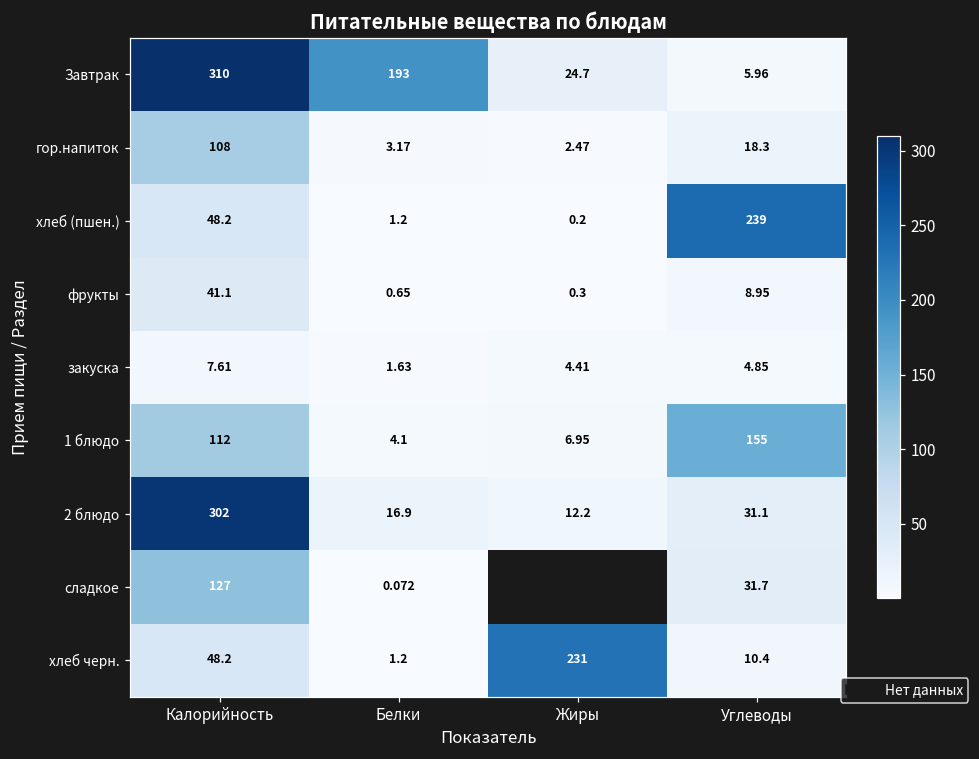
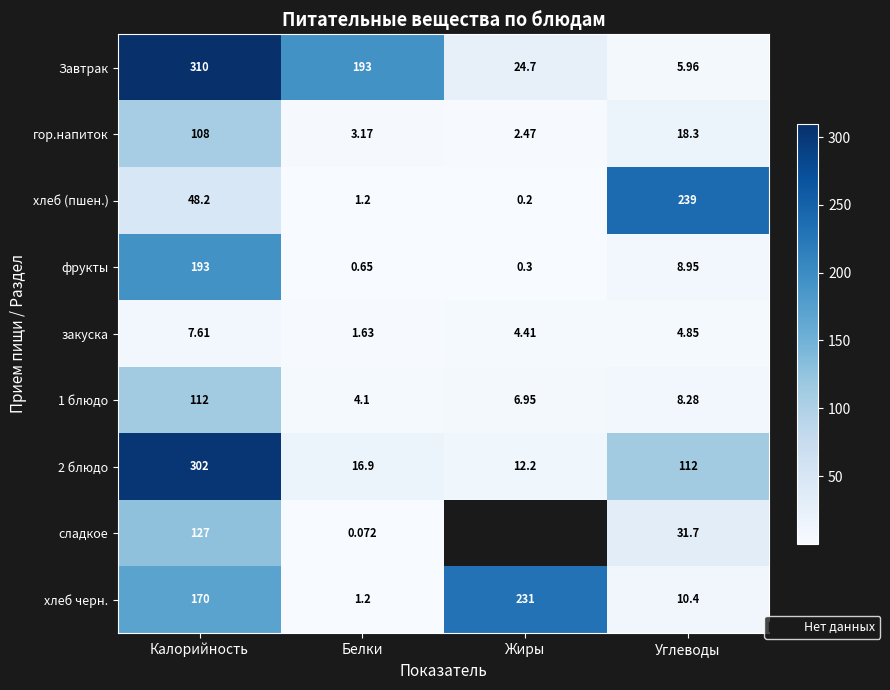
фрукты, Калорийность: 41.1 -> 193
1 блюдо, Углеводы: 155 -> 8.28
2 блюдо, Углеводы: 31.1 -> 112
хлеб черн., Калорийность: 48.2 -> 170
